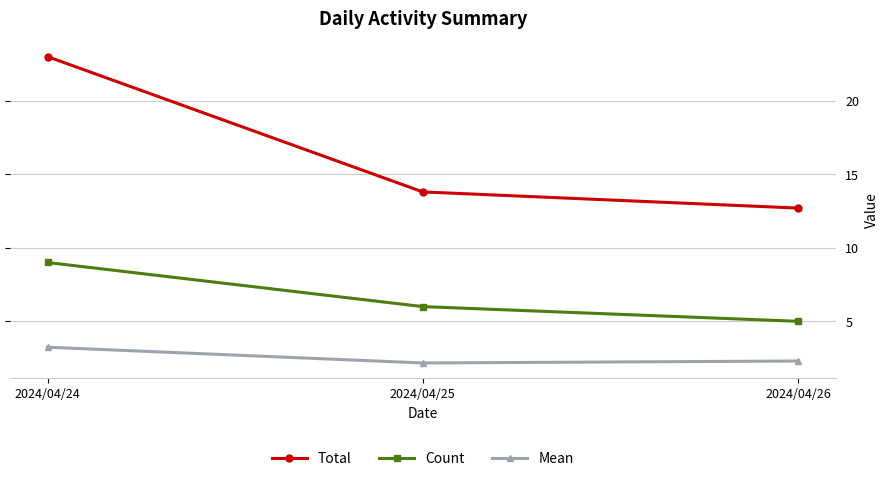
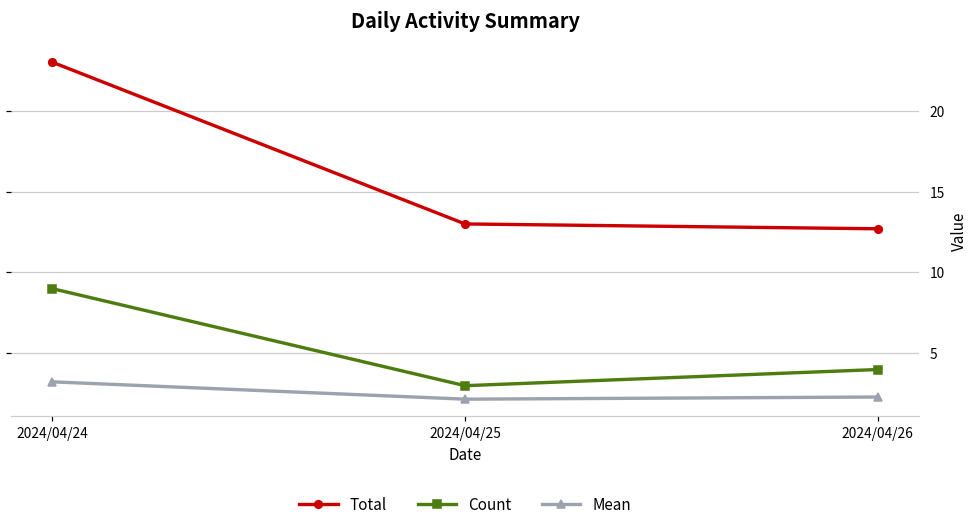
Total, 2024/04/25: 13.8 -> 13.0
Count, 2024/04/25: 6 -> 3
Count, 2024/04/26: 5 -> 4
